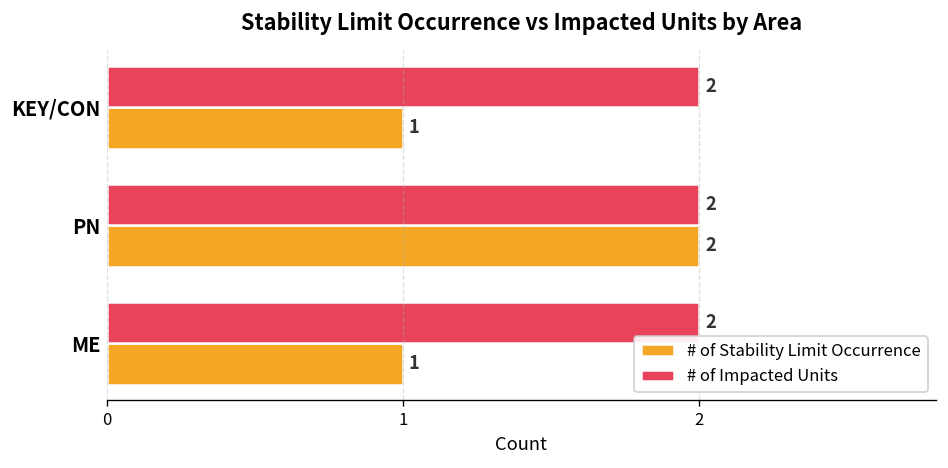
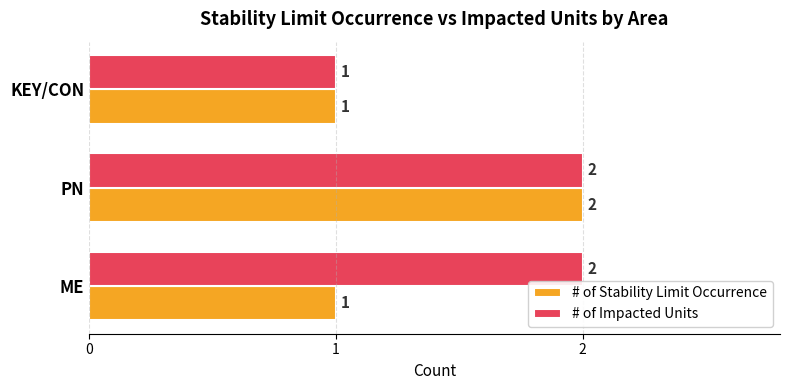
# of Impacted Units, KEY/CON: 2 -> 1
